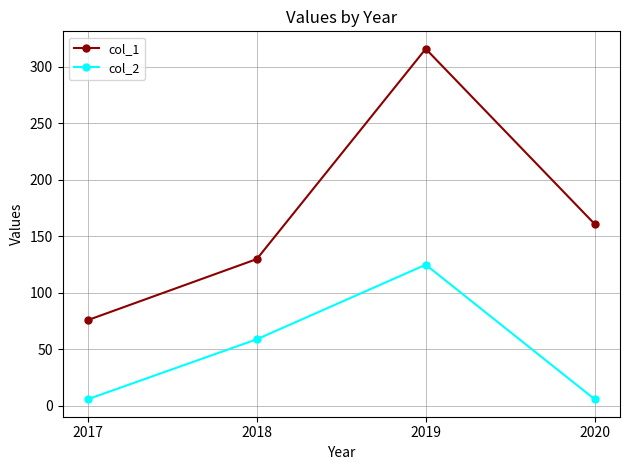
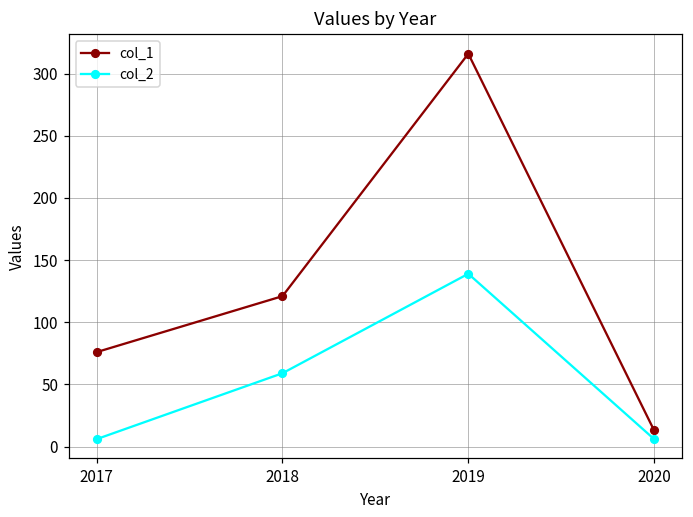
col_1, 2018: 130 -> 121
col_2, 2019: 125 -> 139
col_1, 2020: 161 -> 13
